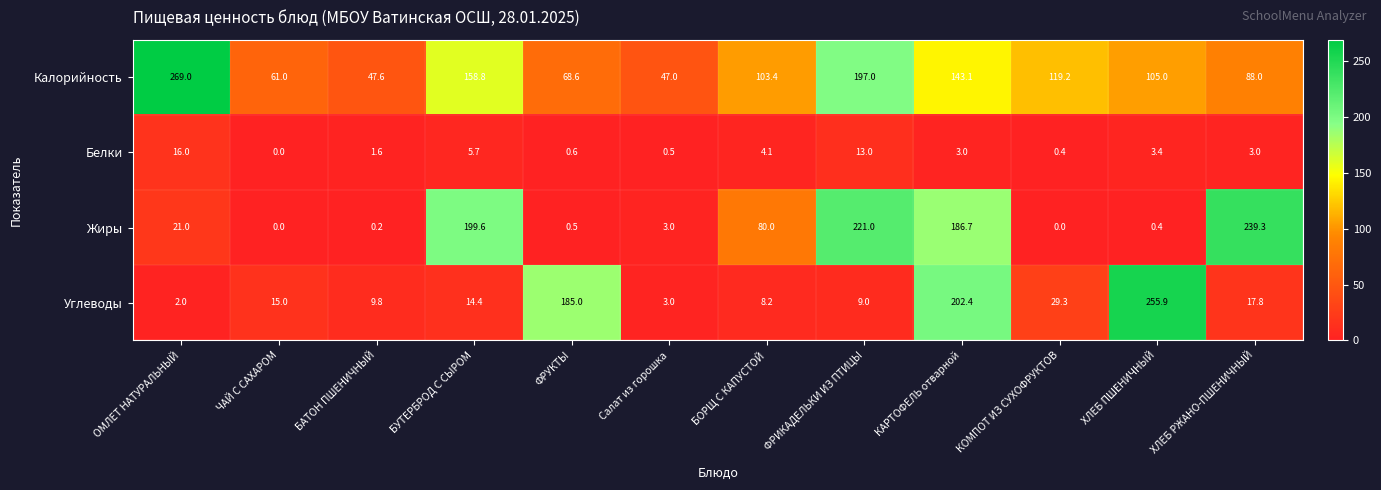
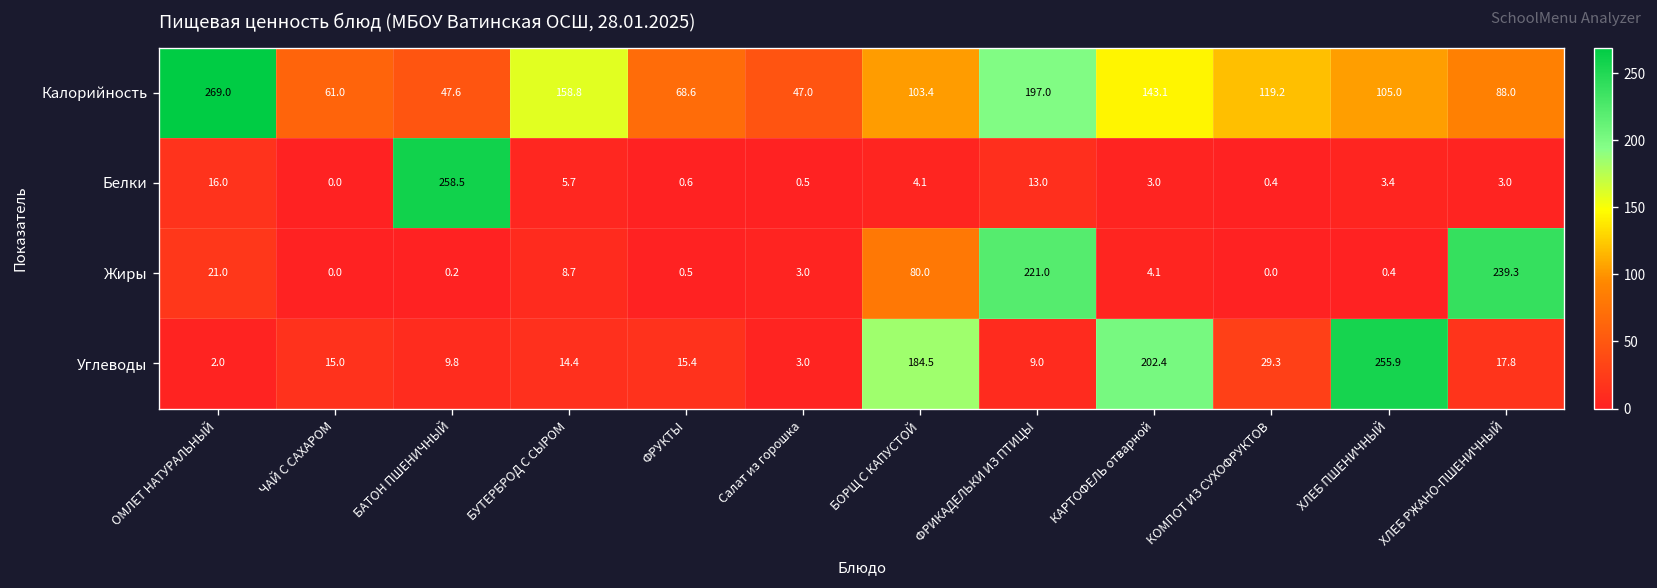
Белки, БАТОН ПШЕНИЧНЫЙ: 1.6 -> 258.5
Жиры, БУТЕРБРОД С СЫРОМ: 199.6 -> 8.7
Жиры, КАРТОФЕЛЬ отварной: 186.7 -> 4.1
Углеводы, ФРУКТЫ: 185.0 -> 15.4
Углеводы, БОРЩ С КАПУСТОЙ: 8.2 -> 184.5
